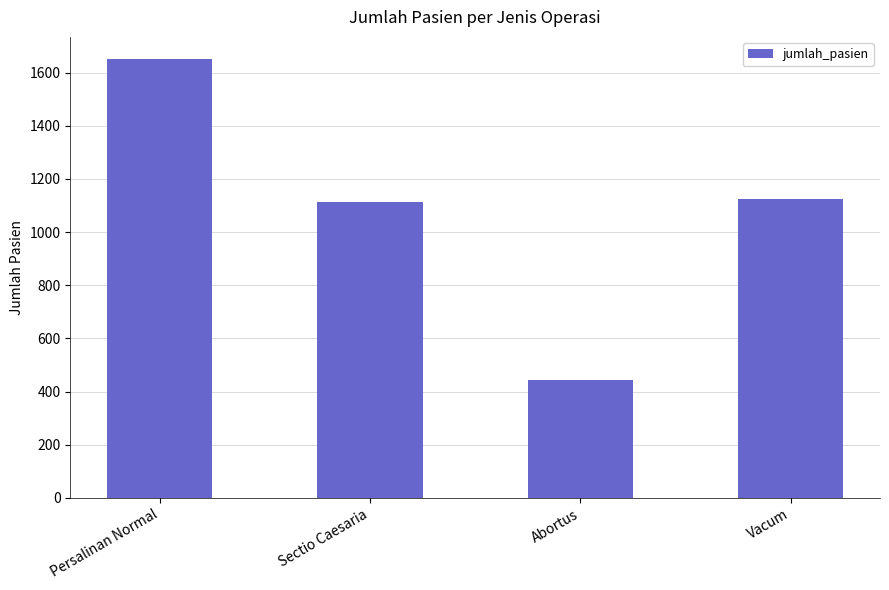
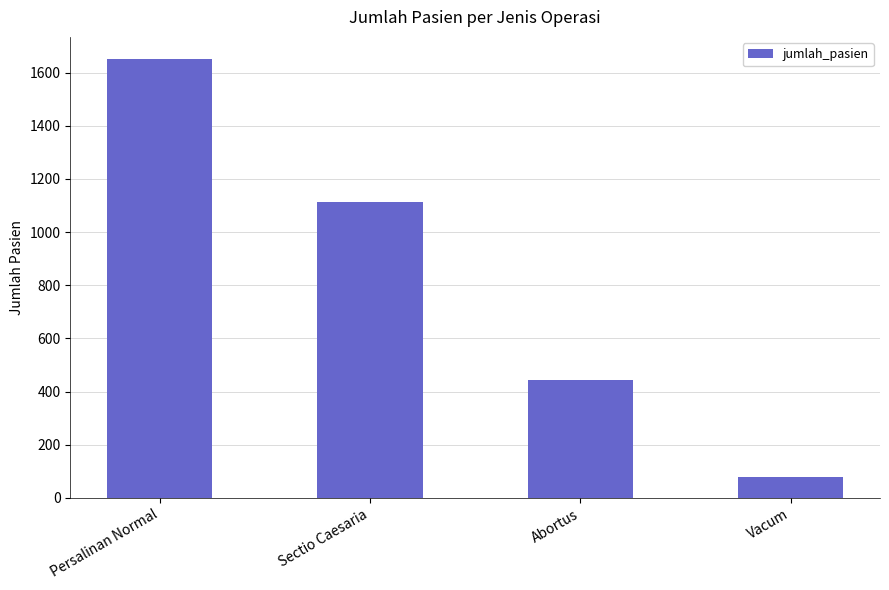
Vacum: 1120 -> 80
